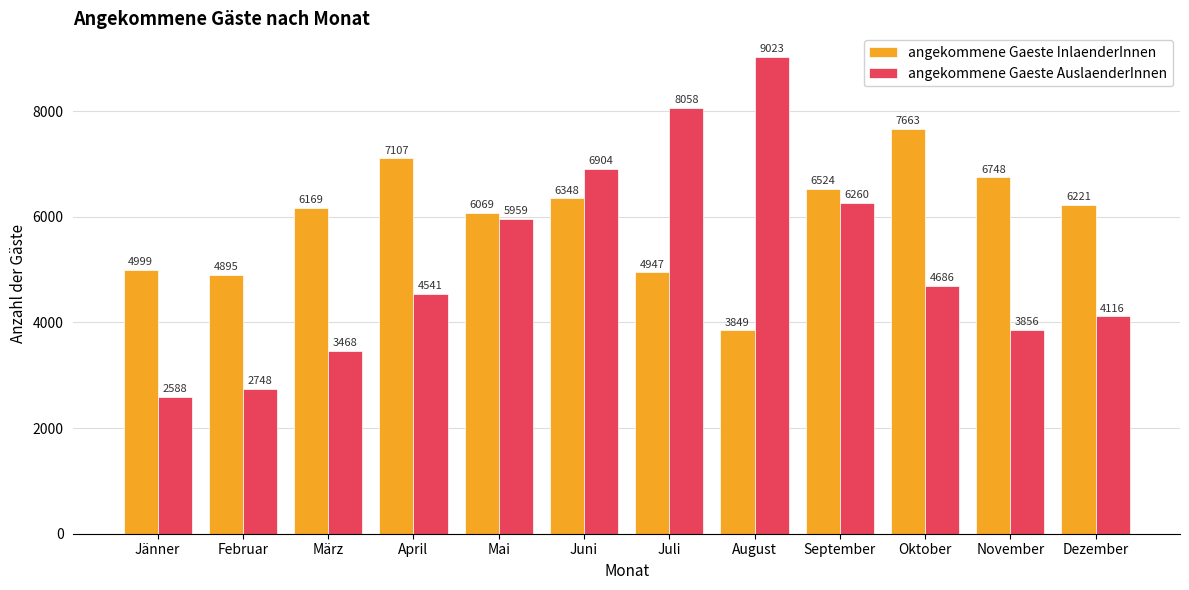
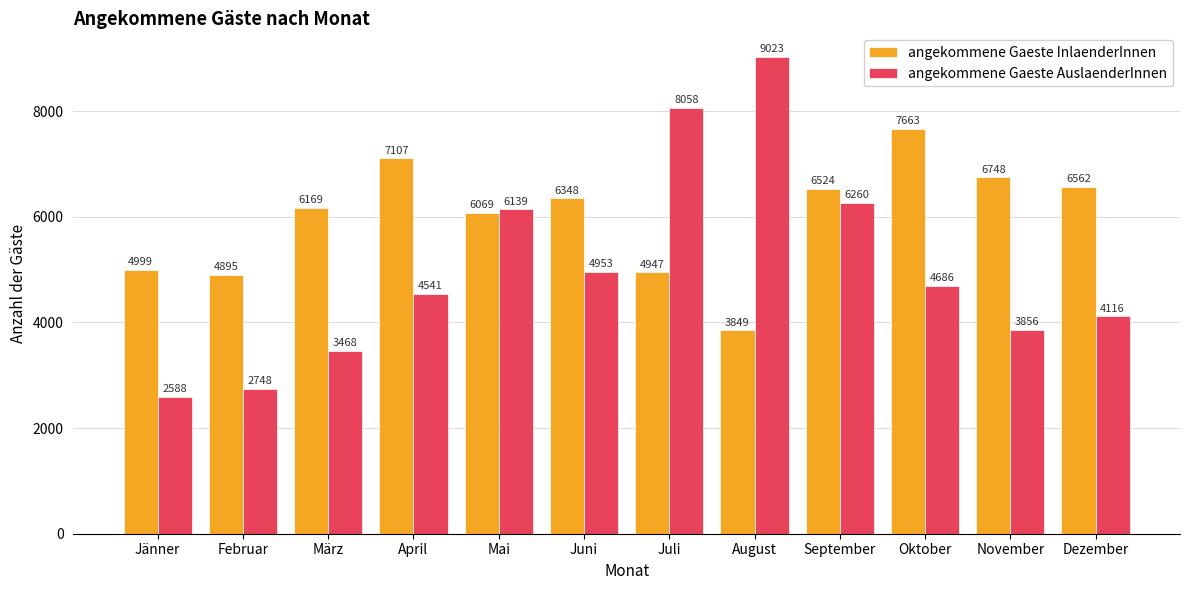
angekommene Gaeste AuslaenderInnen, Mai: 5959 -> 6139
angekommene Gaeste AuslaenderInnen, Juni: 6904 -> 4953
angekommene Gaeste InlaenderInnen, Dezember: 6221 -> 6562
